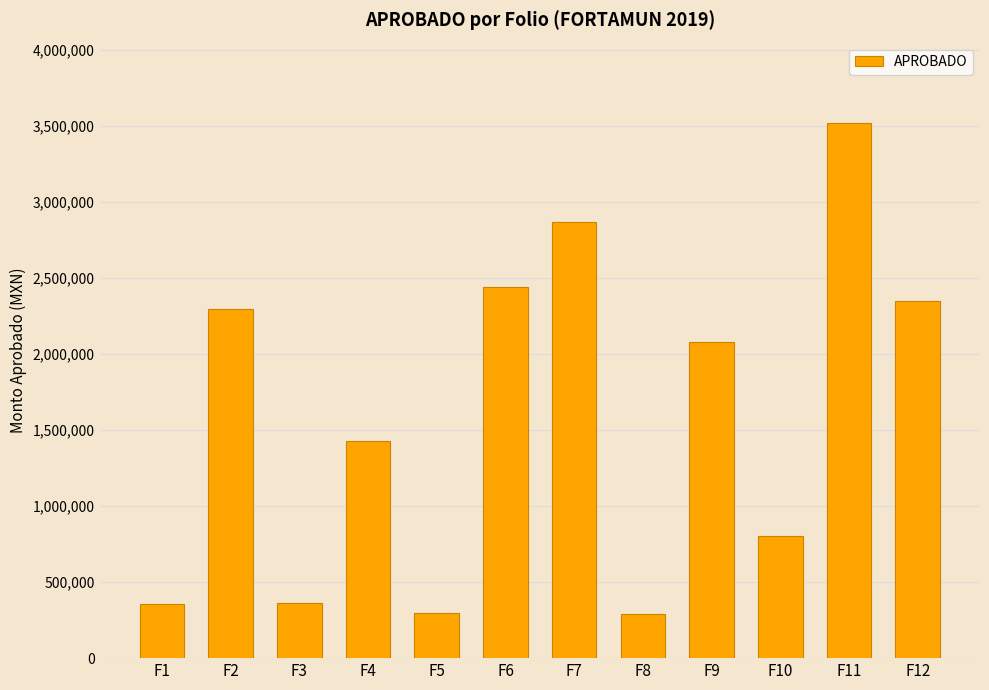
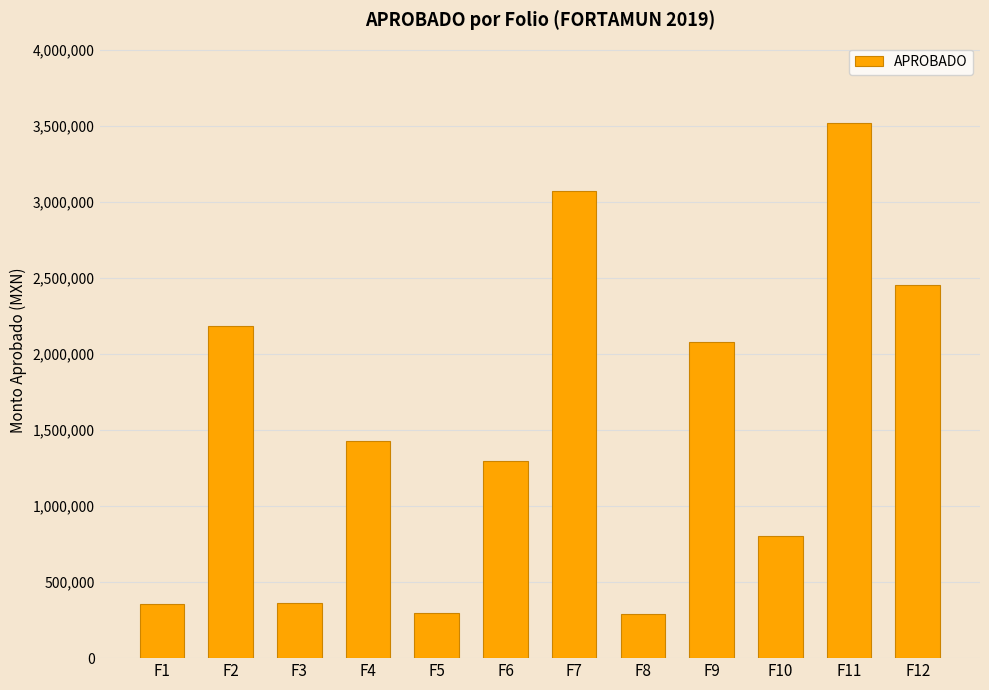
F2: 2,290,000 -> 2,190,000
F6: 2,440,000 -> 1,300,000
F7: 2,870,000 -> 3,080,000
F12: 2,350,000 -> 2,460,000
